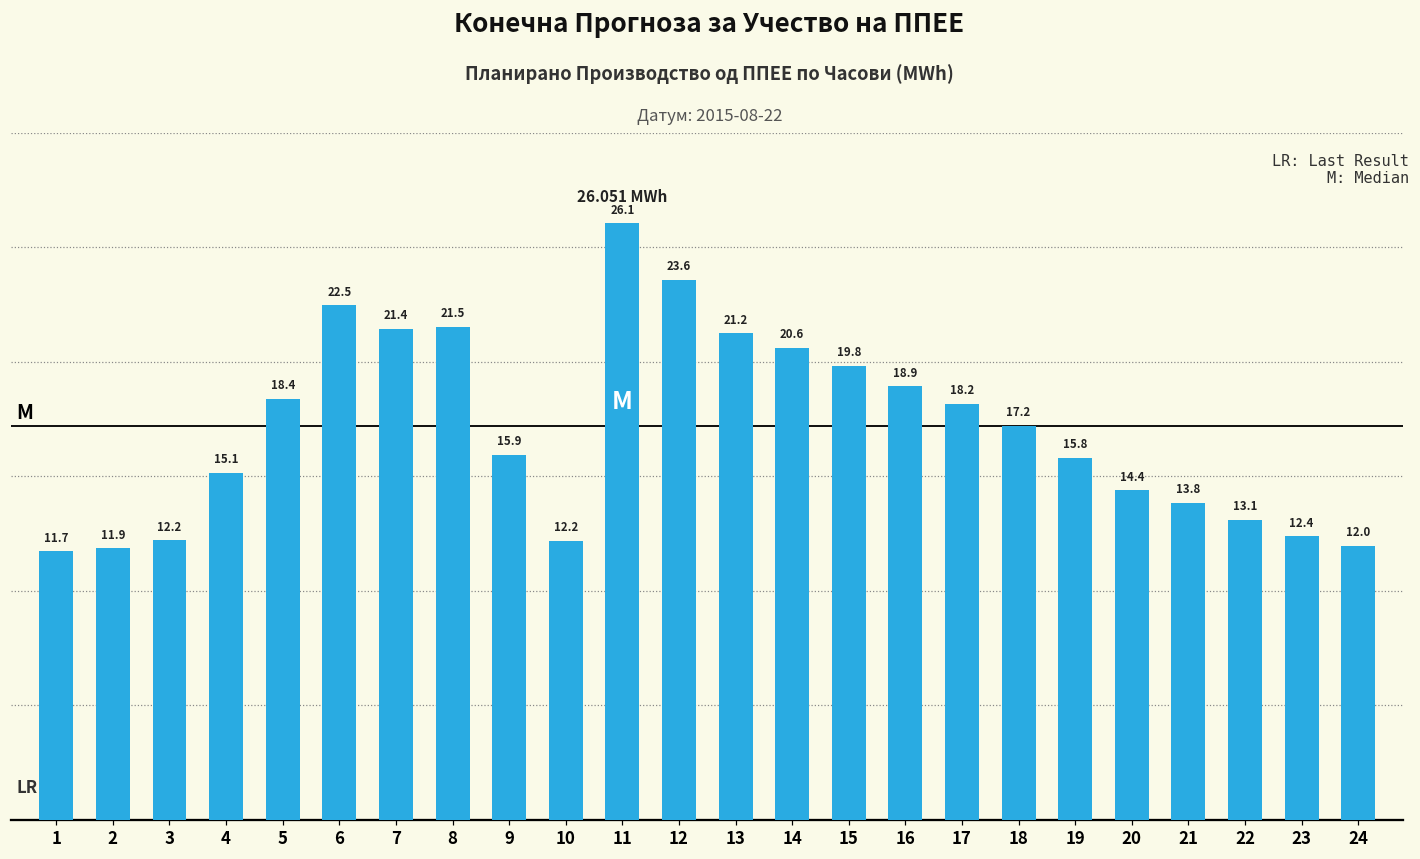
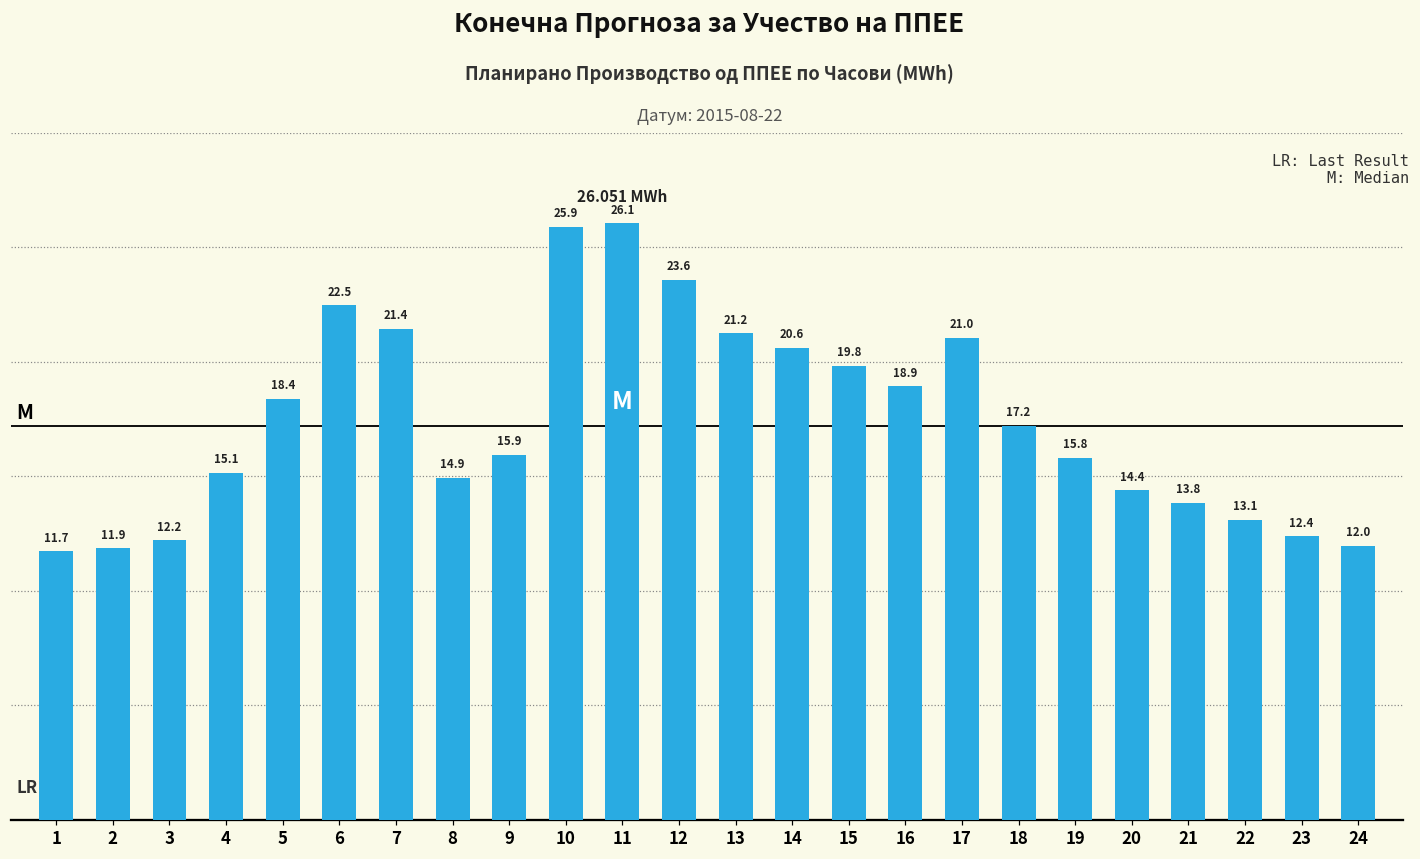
8: 21.5 -> 14.9
10: 12.2 -> 25.9
17: 18.2 -> 21.0
